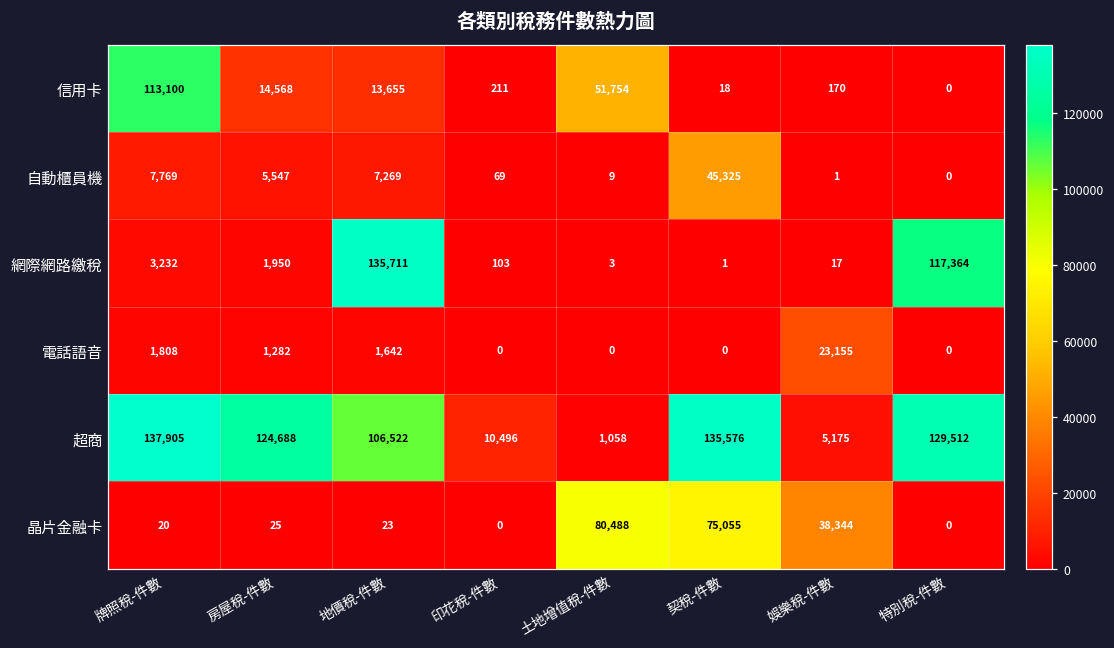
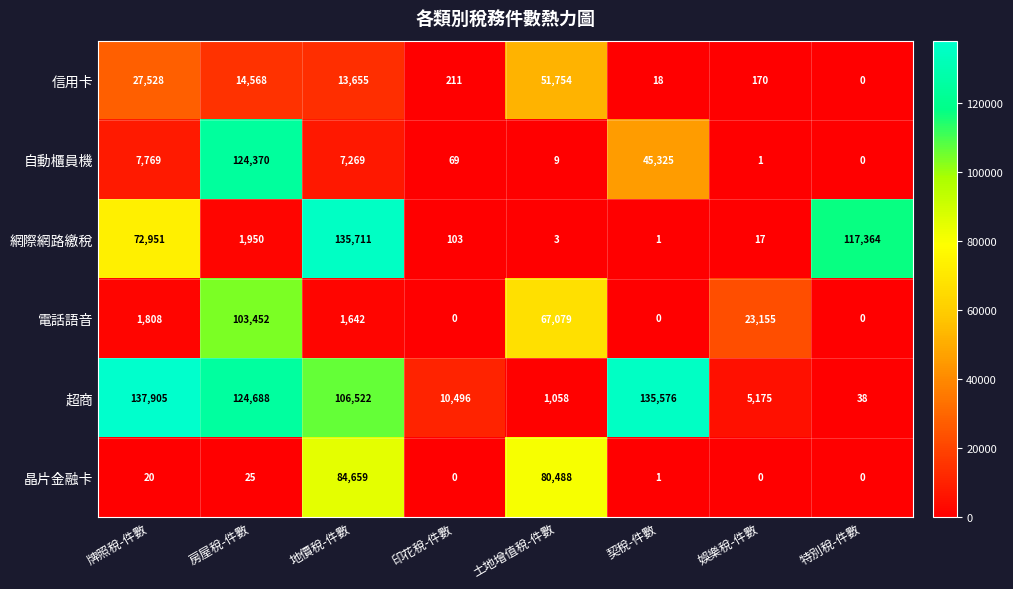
信用卡, 牌照稅-件數: 113,100 -> 27,528
自動櫃員機, 房屋稅-件數: 5,547 -> 124,370
網際網路繳稅, 牌照稅-件數: 3,232 -> 72,951
電話語音, 房屋稅-件數: 1,282 -> 103,452
電話語音, 土地增值稅-件數: 0 -> 67,079
超商, 特別稅-件數: 129,512 -> 38
晶片金融卡, 地價稅-件數: 23 -> 84,659
晶片金融卡, 契稅-件數: 75,055 -> 1
晶片金融卡, 娛樂稅-件數: 38,344 -> 0
